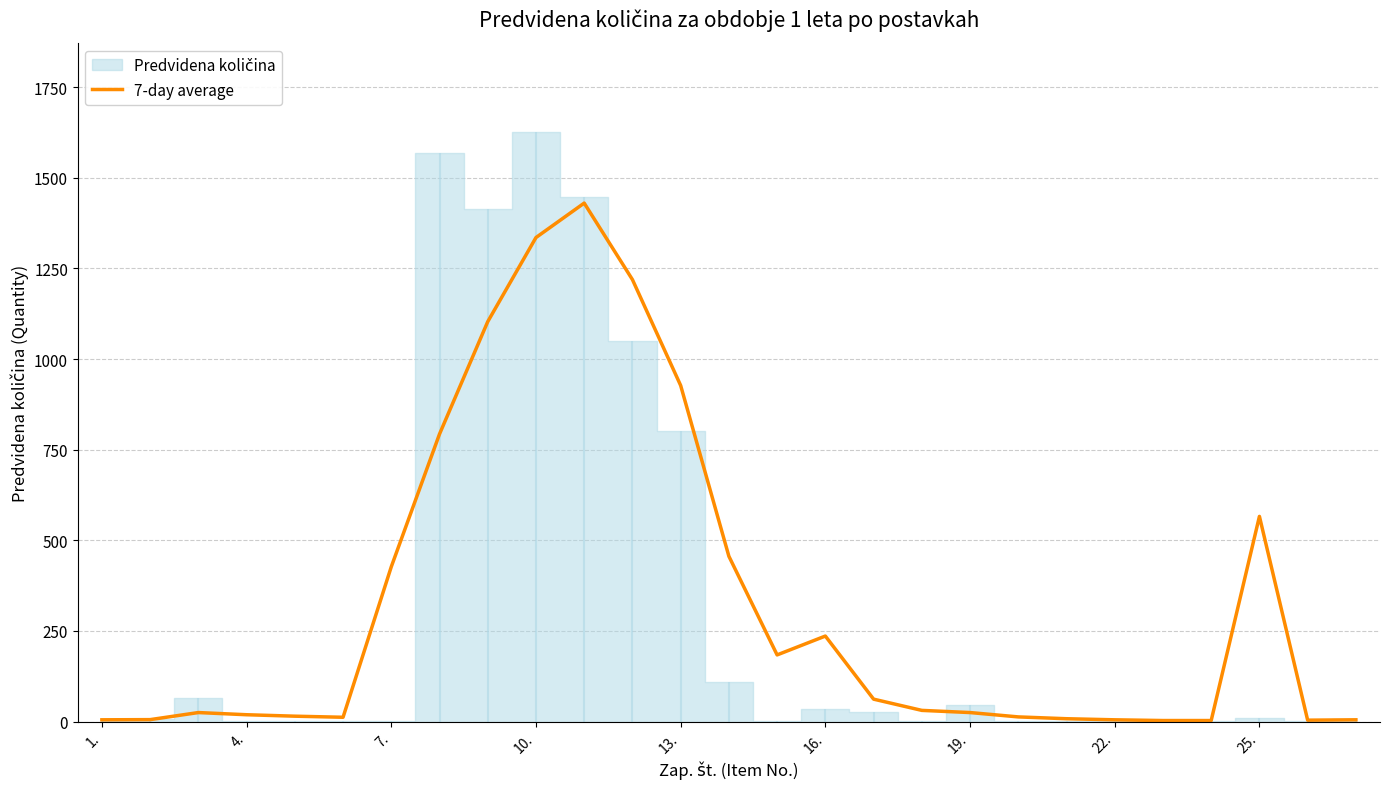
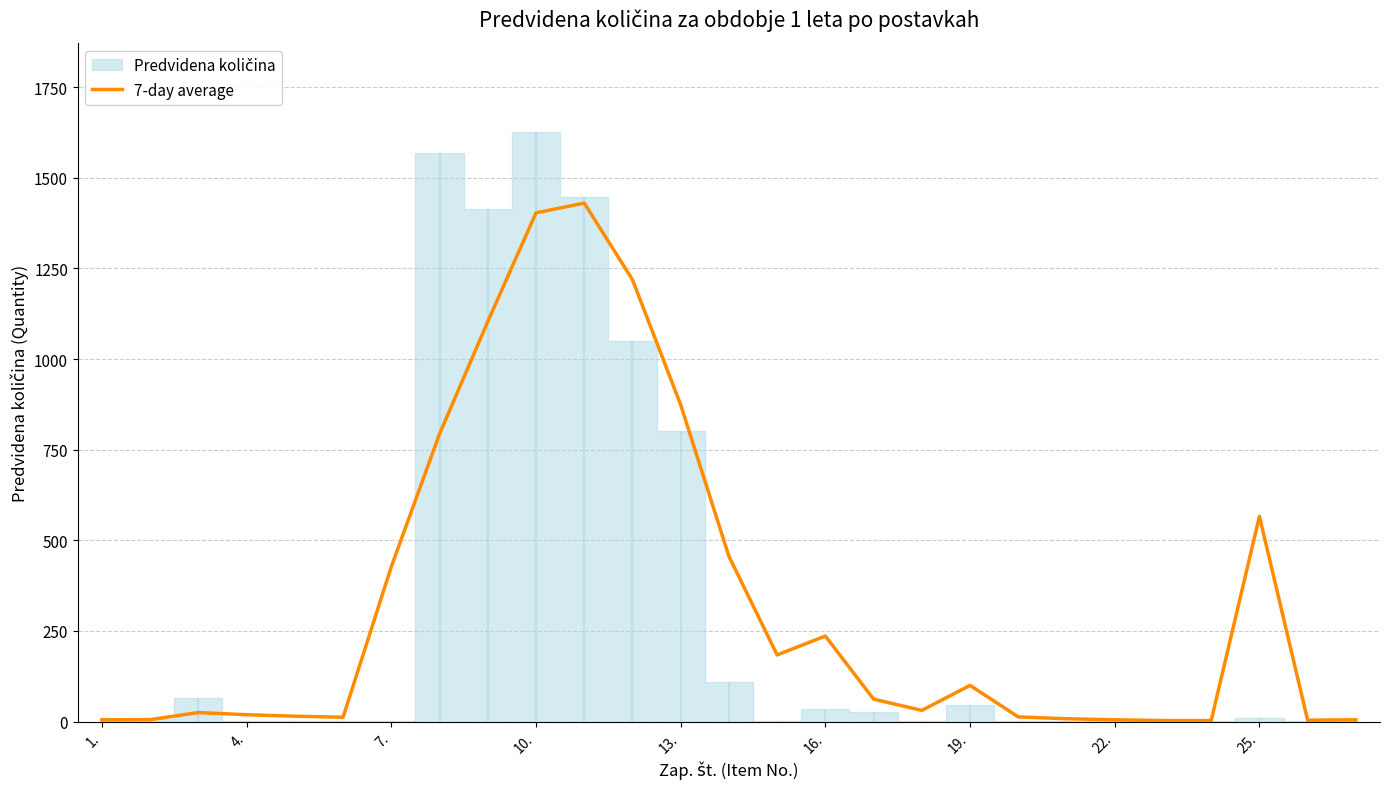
7-day average, 10.: 1340 -> 1400
7-day average, 13.: 930 -> 870
7-day average, 19.: 30 -> 100
